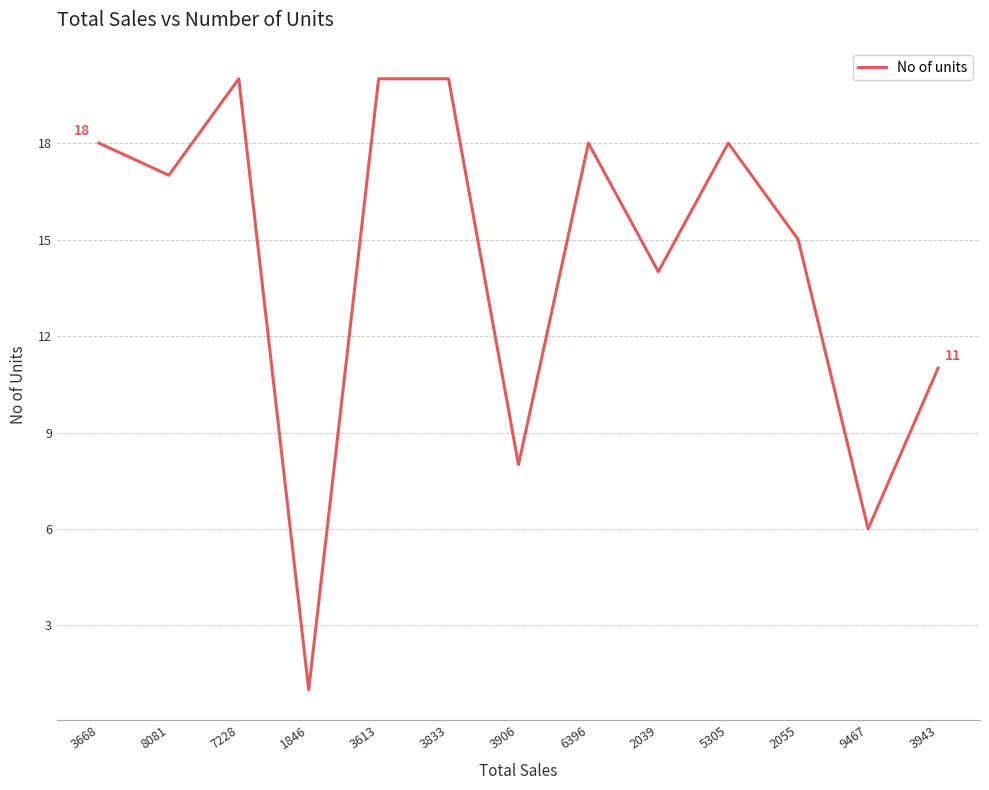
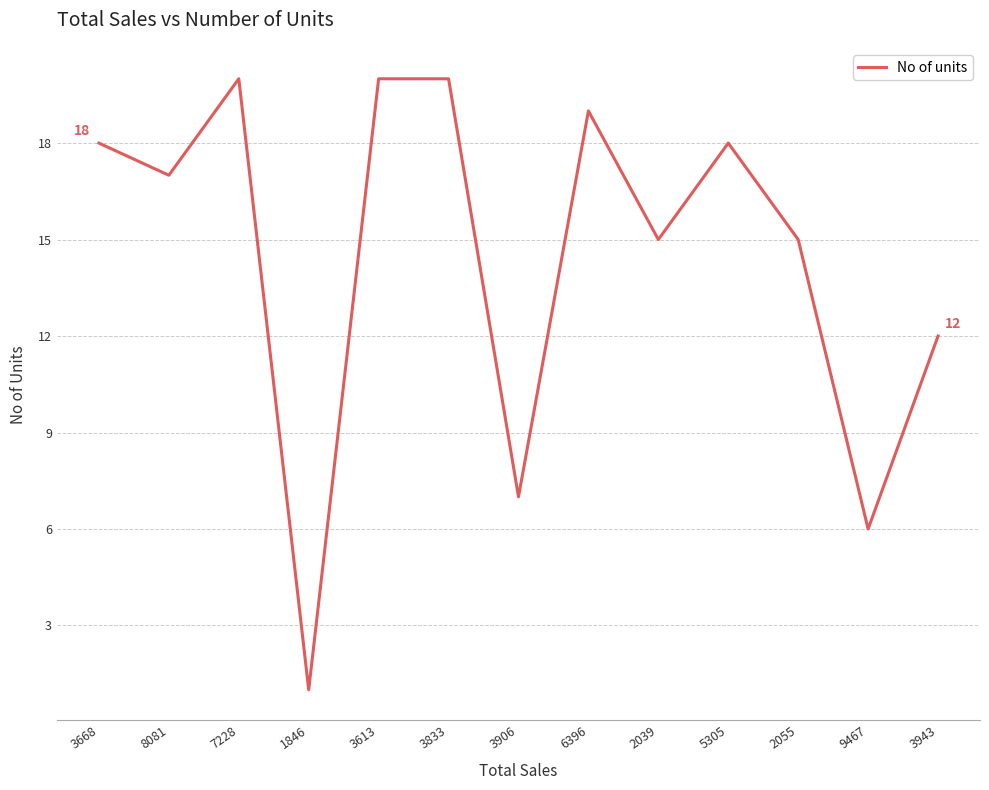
3906: 8 -> 7
6396: 18 -> 19
2039: 14 -> 15
3943: 11 -> 12
